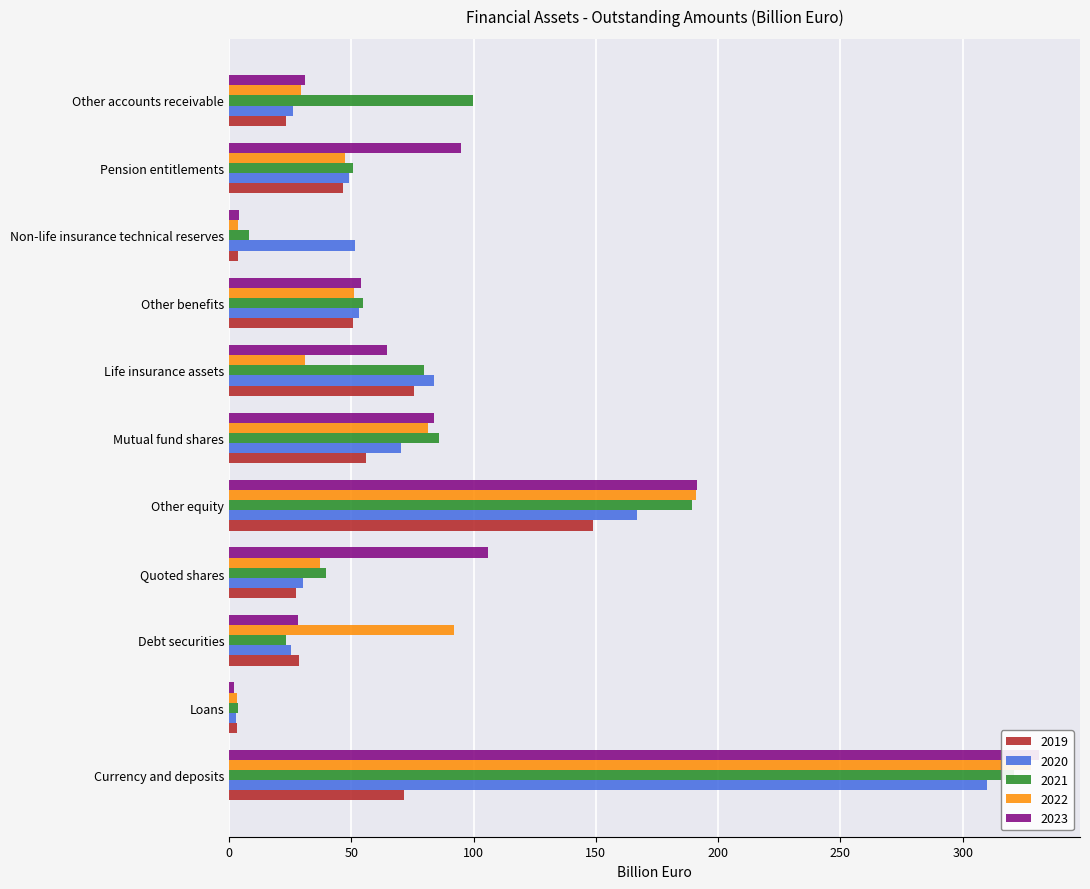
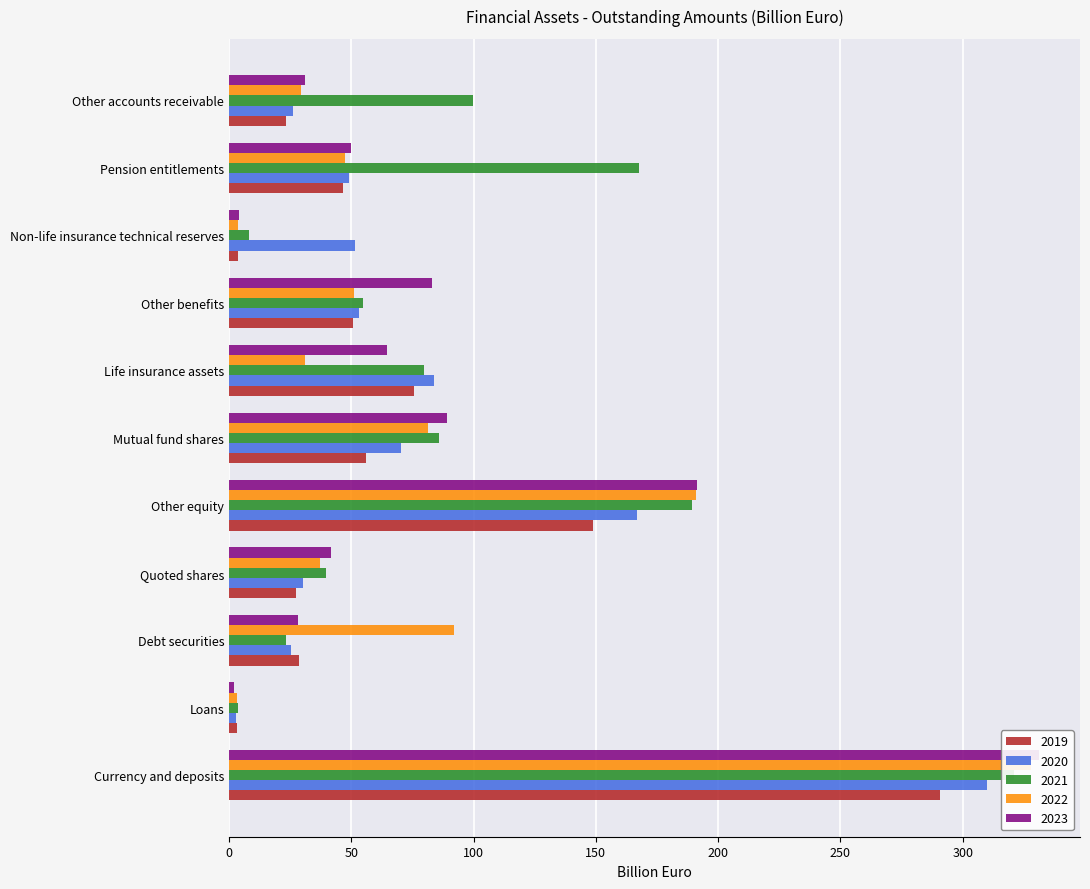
2023, Pension entitlements: 95 -> 50
2021, Pension entitlements: 51 -> 168
2023, Other benefits: 54 -> 83
2023, Mutual fund shares: 84 -> 89
2023, Quoted shares: 106 -> 42
2019, Currency and deposits: 72 -> 291
